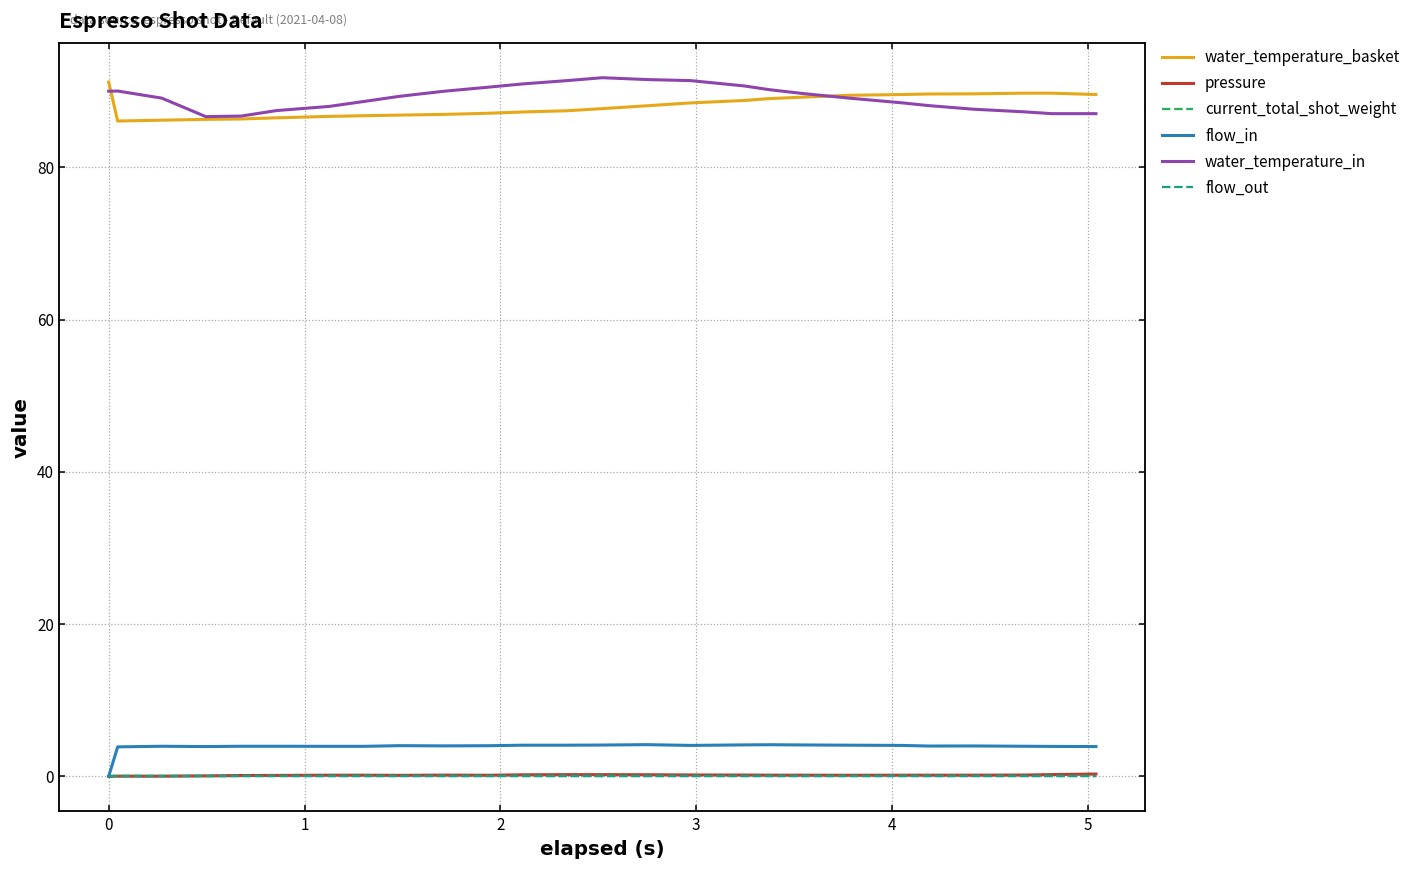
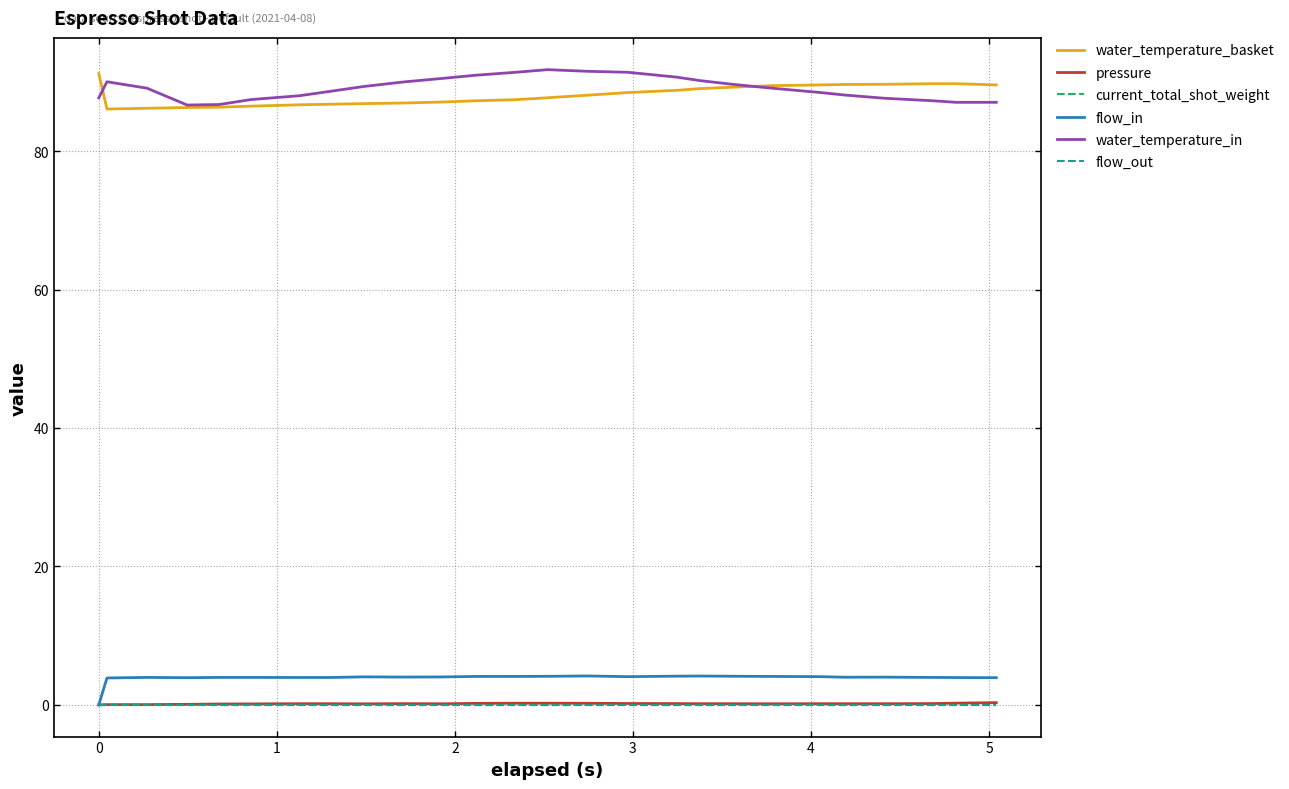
water_temperature_in, 0: 90 -> 88
